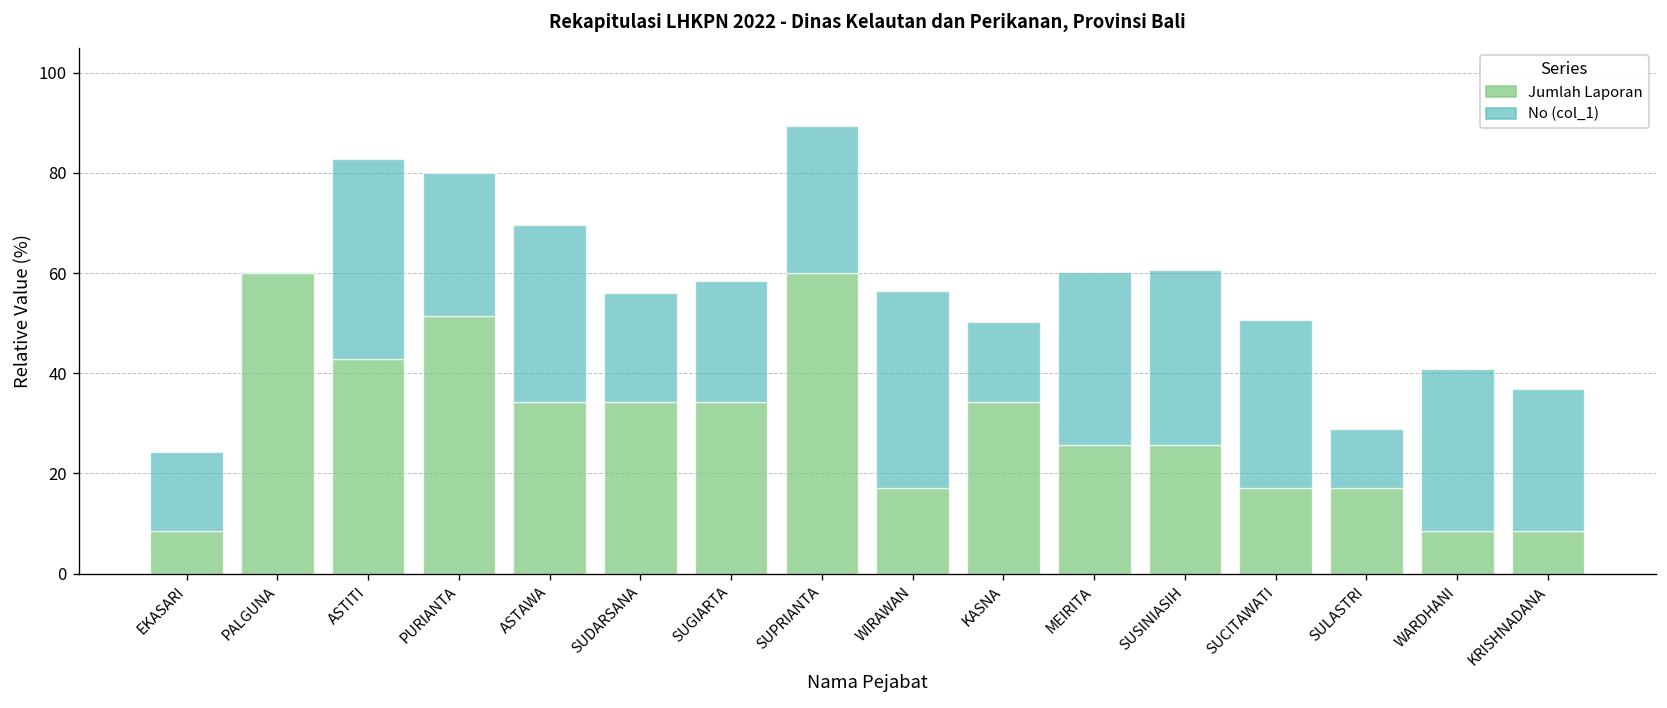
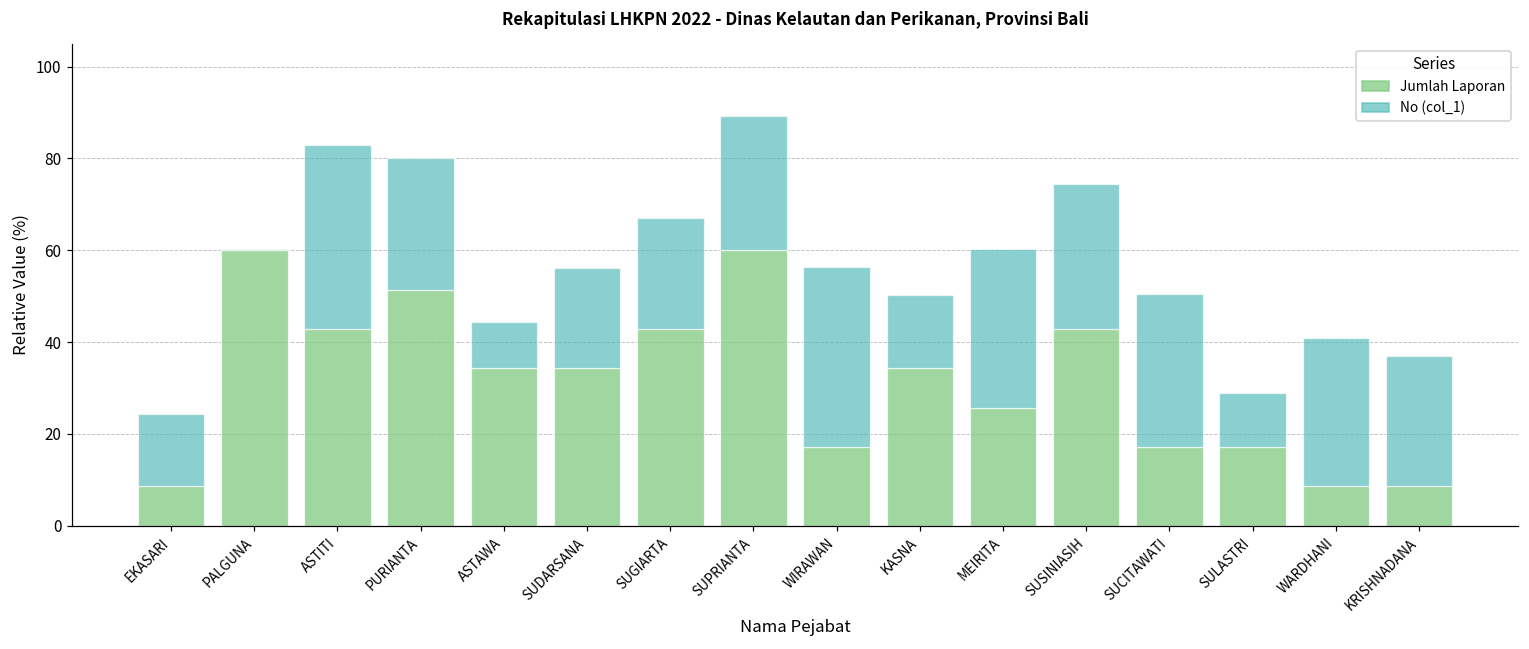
No (col_1), ASTAWA: 35 -> 10
Jumlah Laporan, SUGIARTA: 34 -> 43
Jumlah Laporan, SUSINIASIH: 26 -> 43
No (col_1), SUSINIASIH: 35 -> 32
